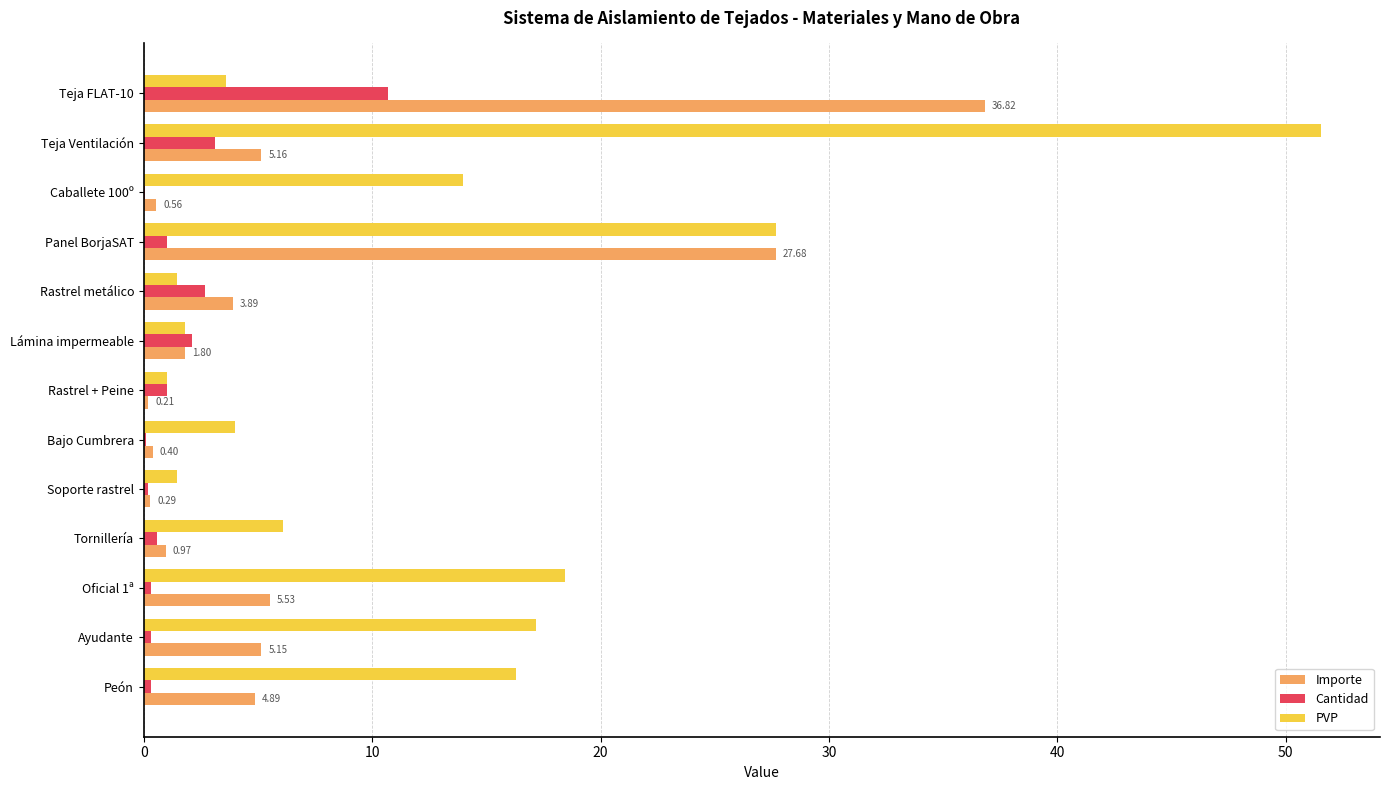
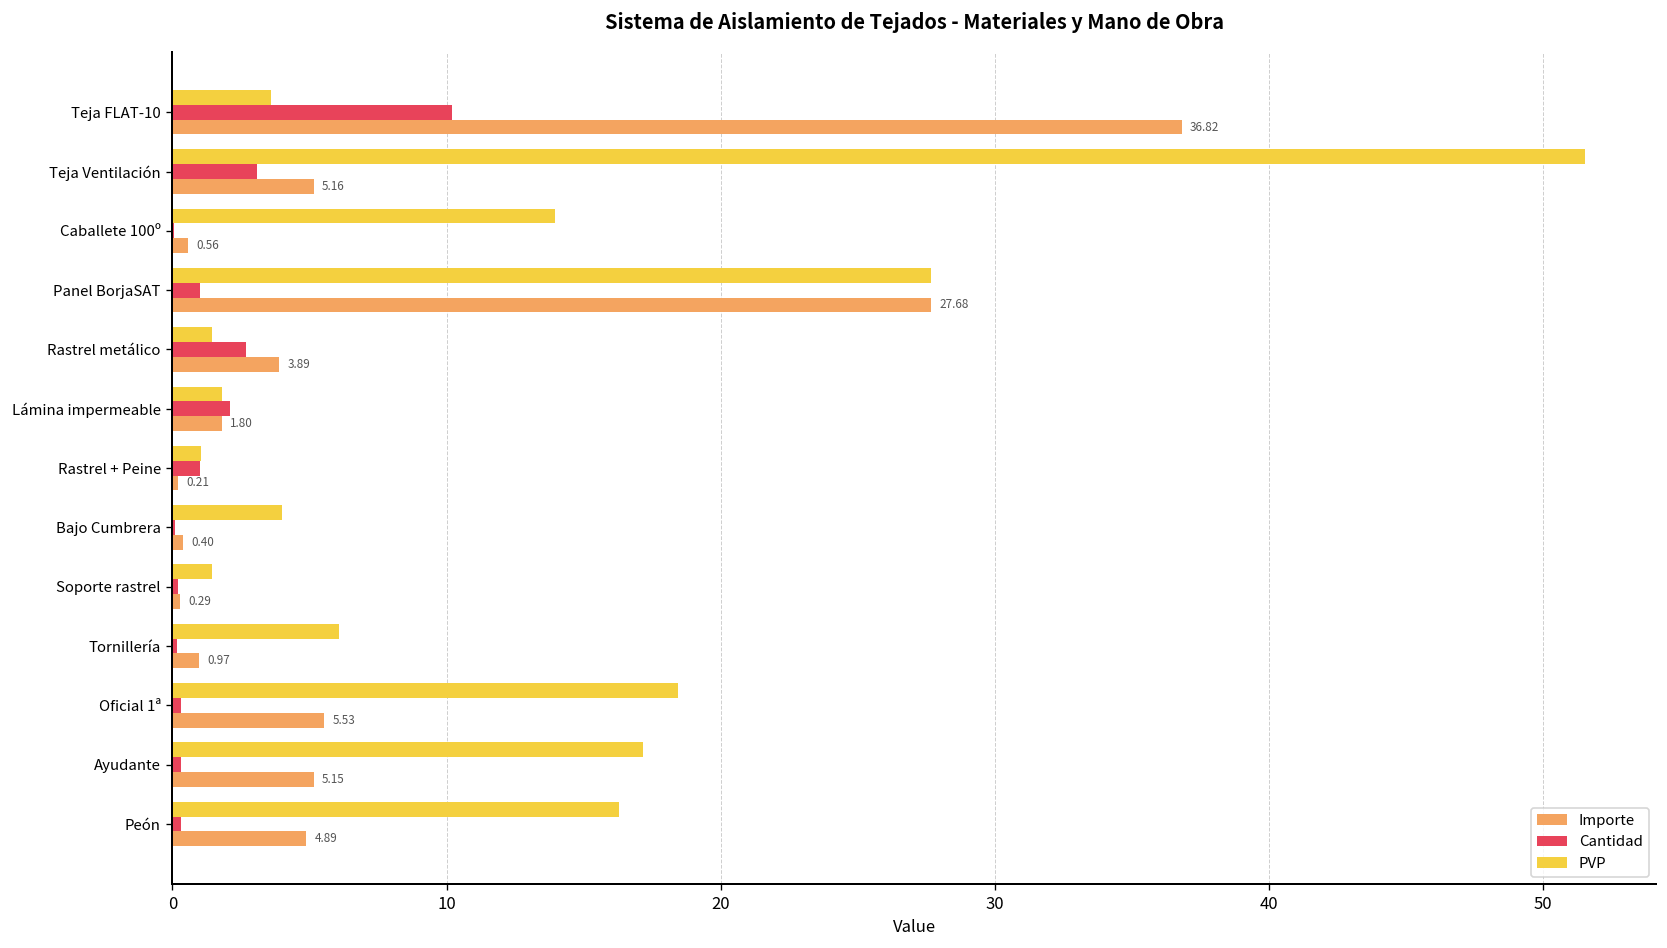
Cantidad, Teja FLAT-10: 10.7 -> 10.2
Cantidad, Tornillería: 0.6 -> 0.2
